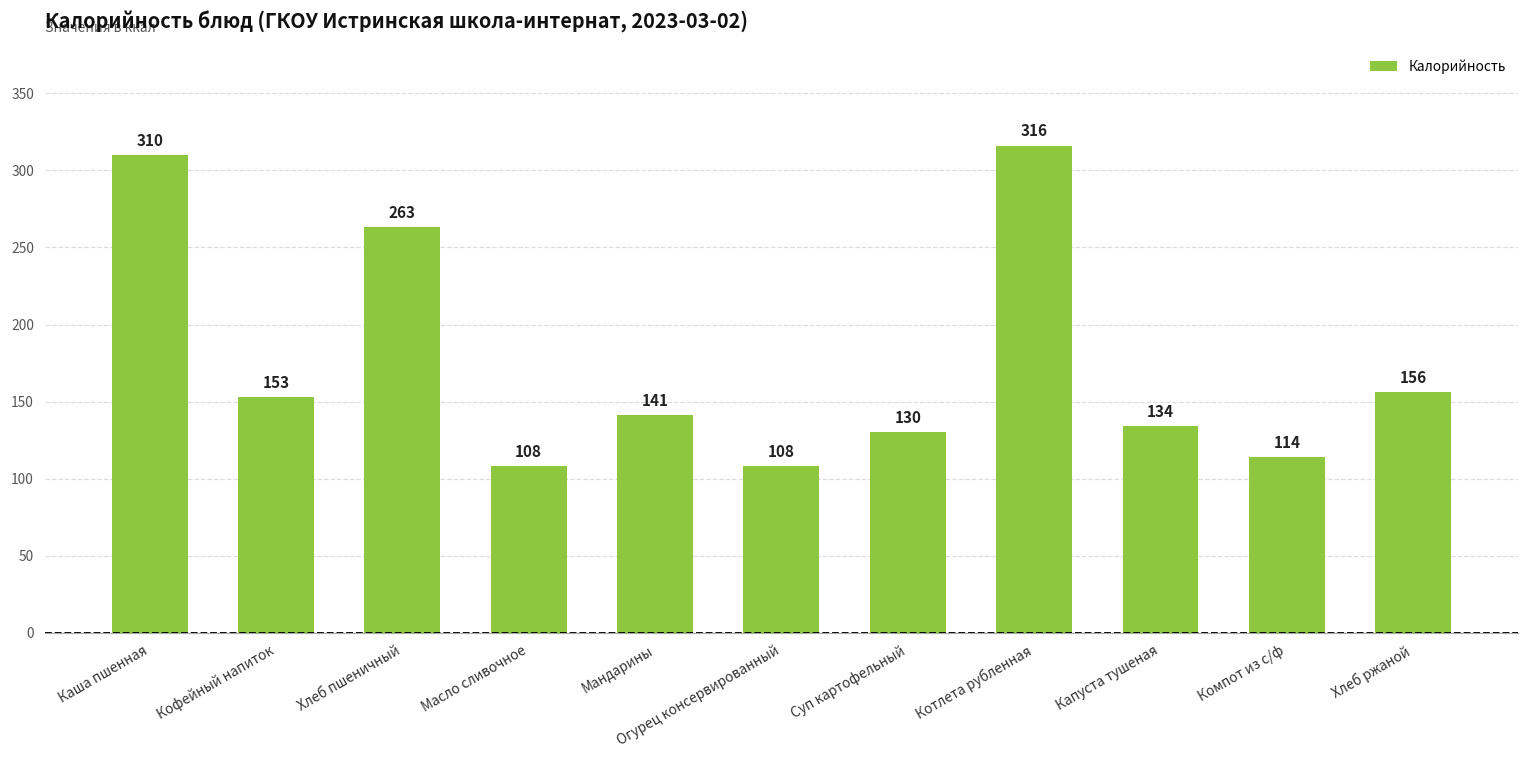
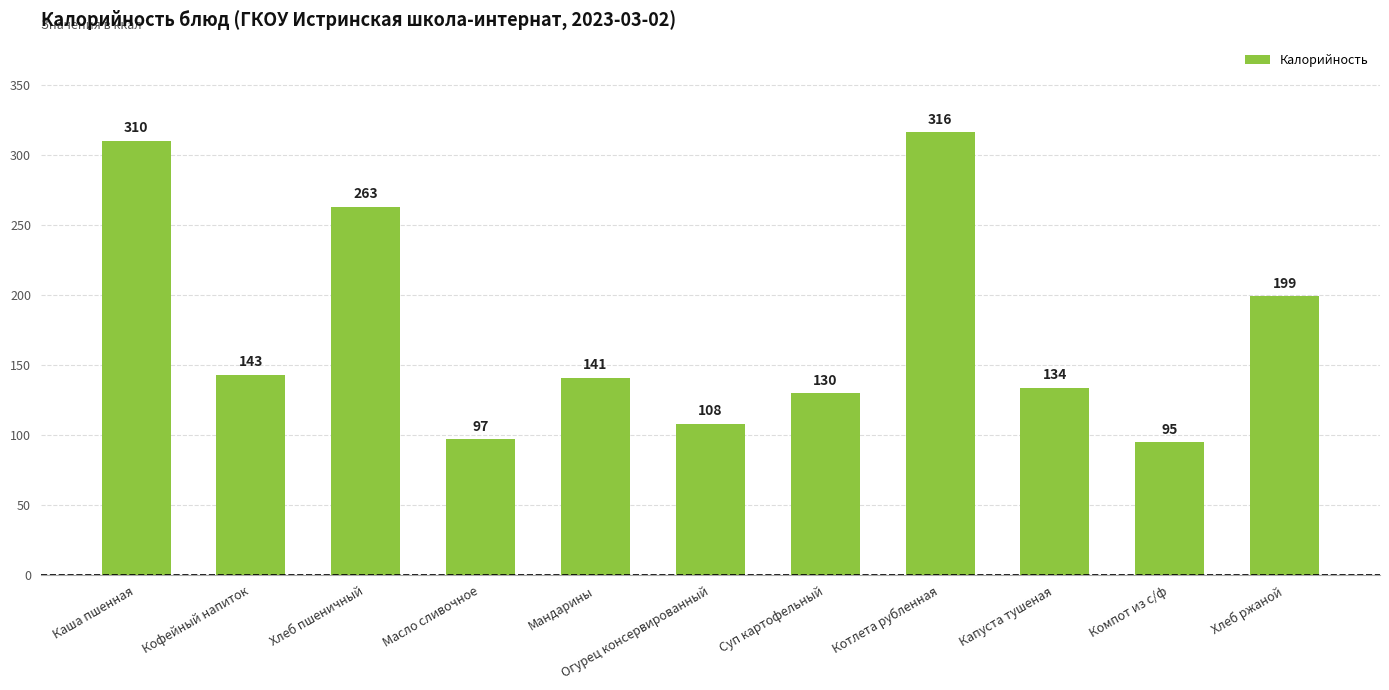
Кофейный напиток: 153 -> 143
Масло сливочное: 108 -> 97
Компот из с/ф: 114 -> 95
Хлеб ржаной: 156 -> 199
